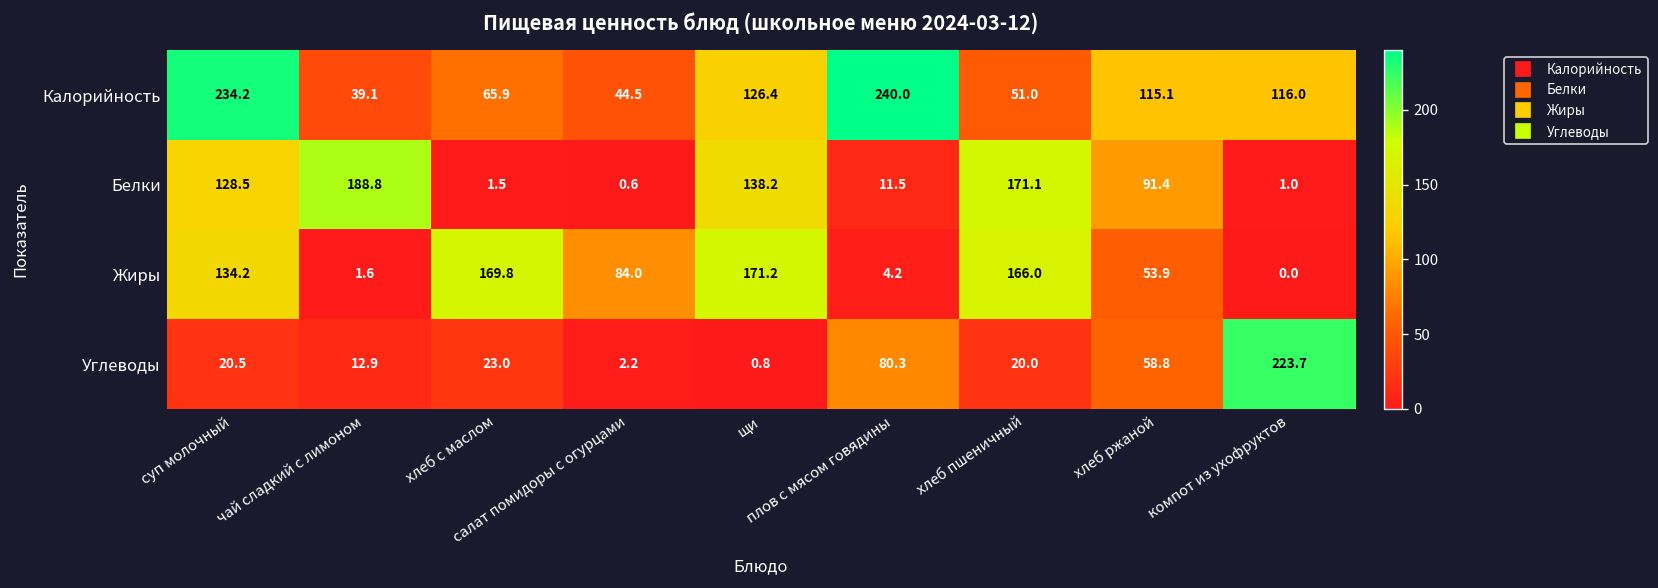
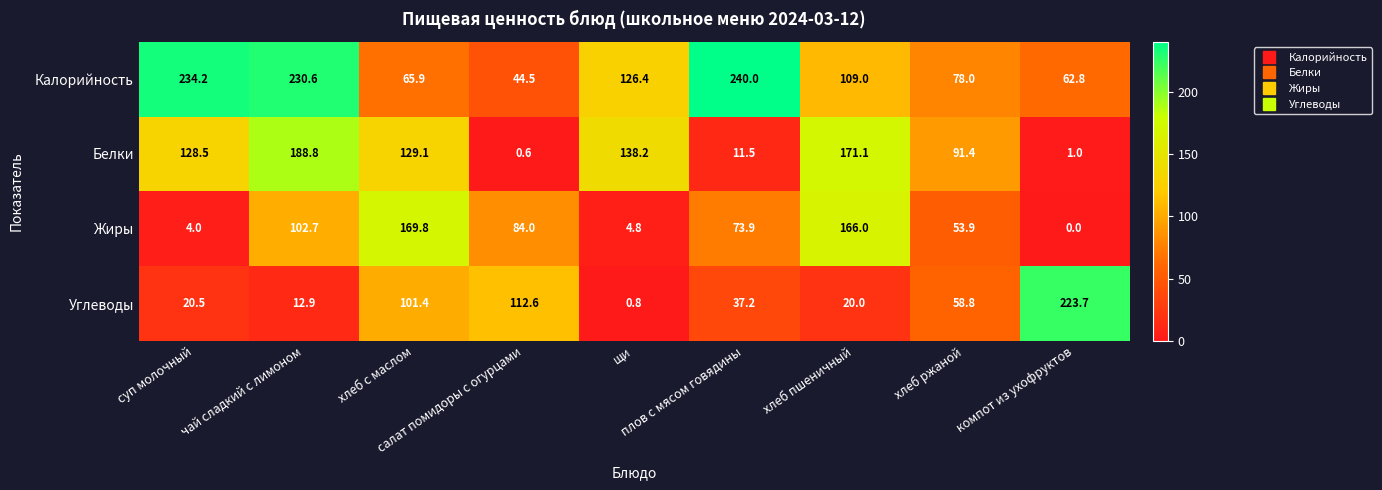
Калорийность, чай сладкий с лимоном: 39.1 -> 230.6
Калорийность, хлеб пшеничный: 51.0 -> 109.0
Калорийность, хлеб ржаной: 115.1 -> 78.0
Калорийность, компот из ухофруктов: 116.0 -> 62.8
Белки, хлеб с маслом: 1.5 -> 129.1
Жиры, суп молочный: 134.2 -> 4.0
Жиры, чай сладкий с лимоном: 1.6 -> 102.7
Жиры, щи: 171.2 -> 4.8
Жиры, плов с мясом говядины: 4.2 -> 73.9
Углеводы, хлеб с маслом: 23.0 -> 101.4
Углеводы, салат помидоры с огурцами: 2.2 -> 112.6
Углеводы, плов с мясом говядины: 80.3 -> 37.2
